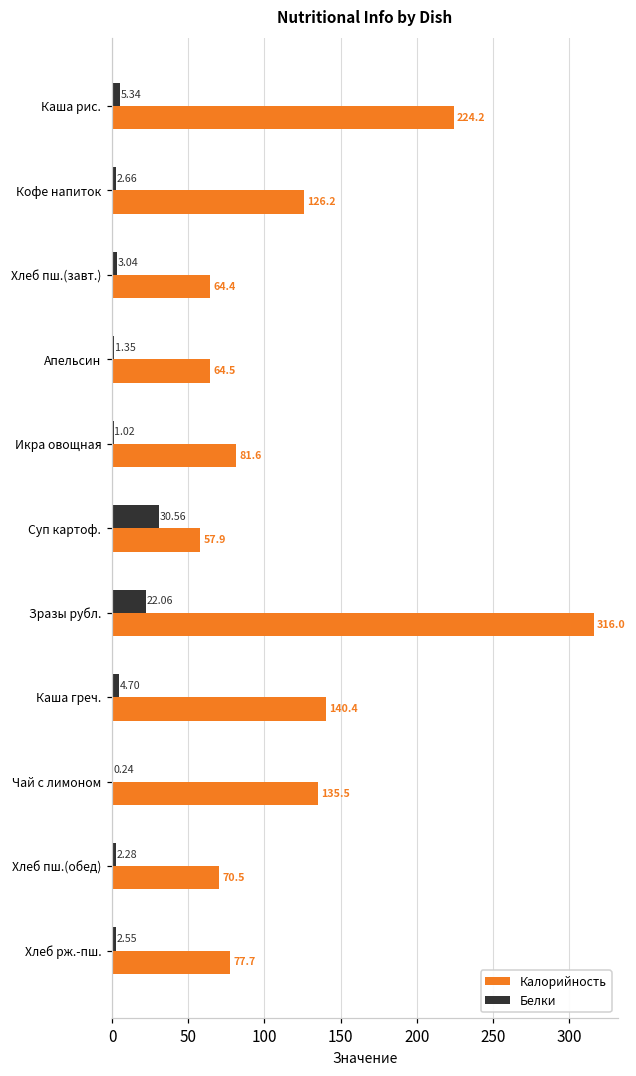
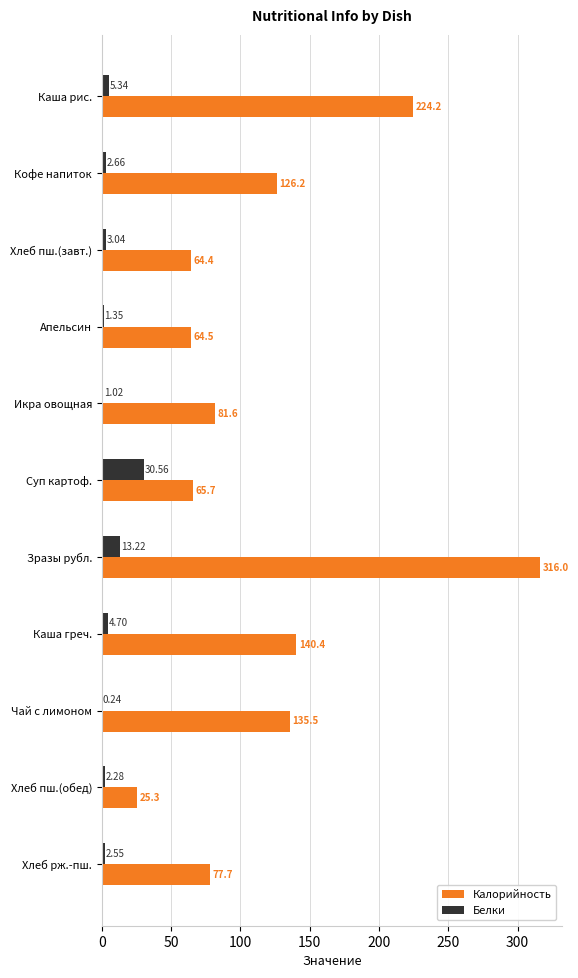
Калорийность, Суп картоф.: 57.9 -> 65.7
Белки, Зразы рубл.: 22.06 -> 13.22
Калорийность, Хлеб пш.(обед): 70.5 -> 25.3
